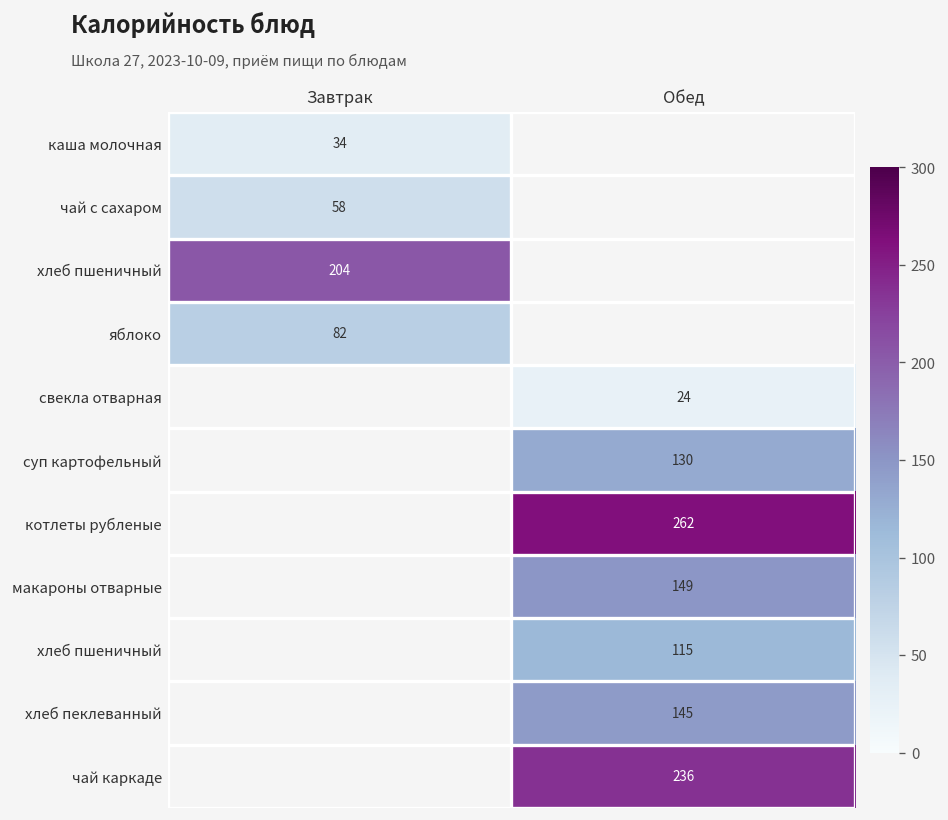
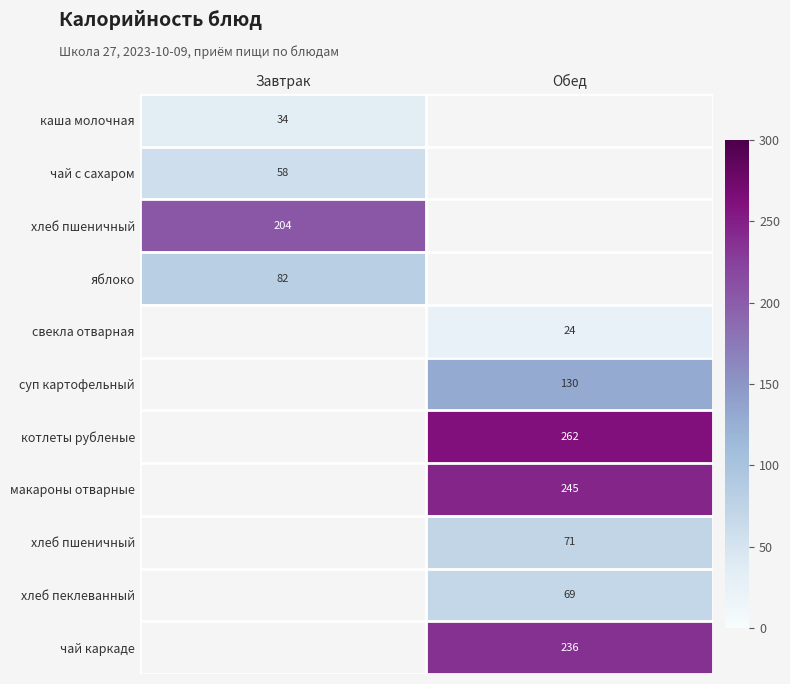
макароны отварные, Обед: 149 -> 245
хлеб пшеничный, Обед: 115 -> 71
хлеб пеклеванный, Обед: 145 -> 69
